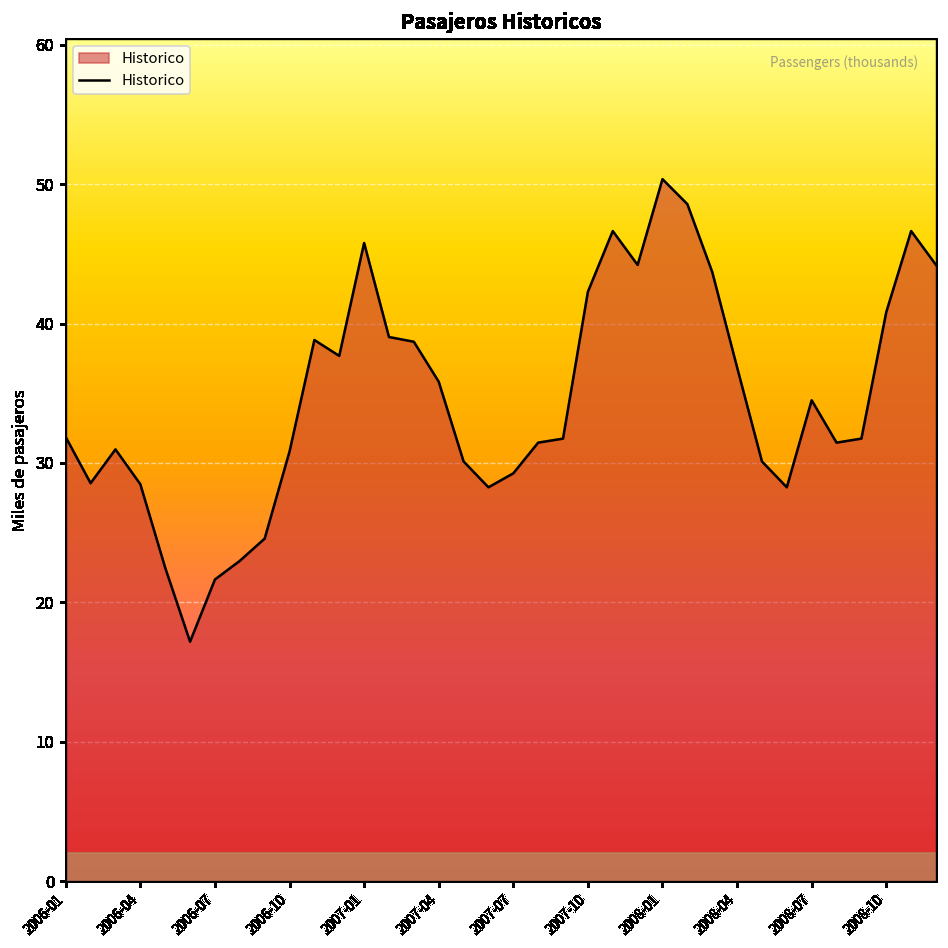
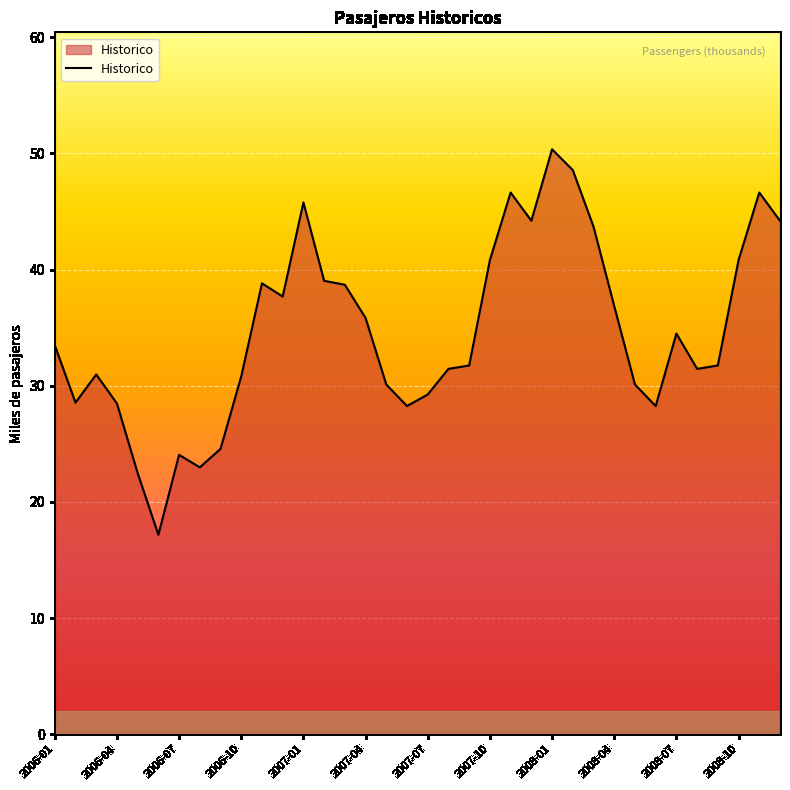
2006-01: 31.9 -> 33.5
2006-07: 21.6 -> 24.1
2007-10: 42.3 -> 40.8
